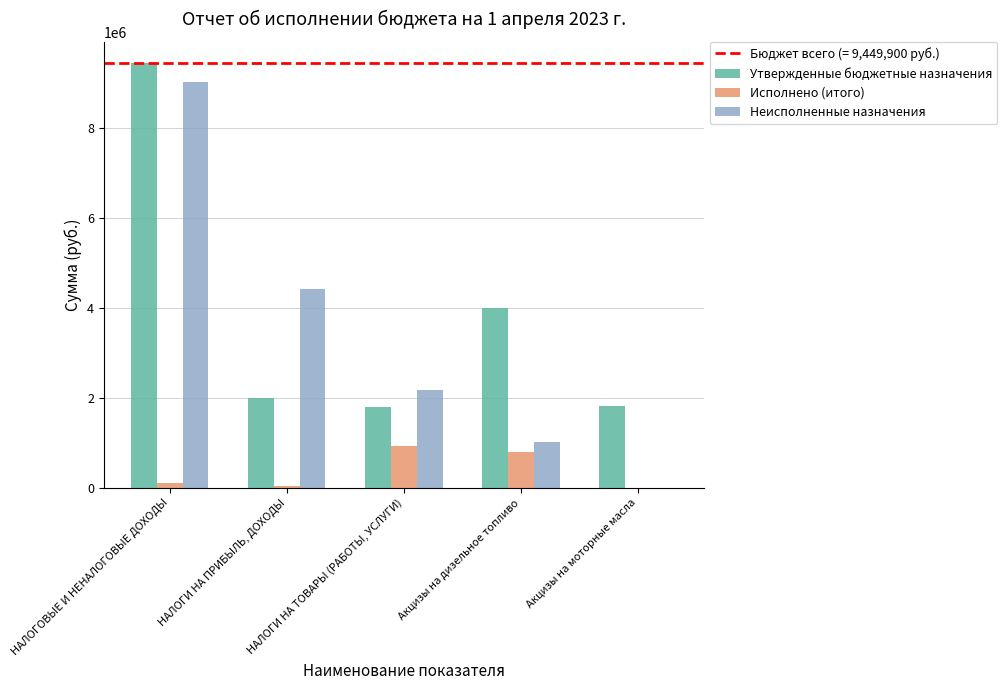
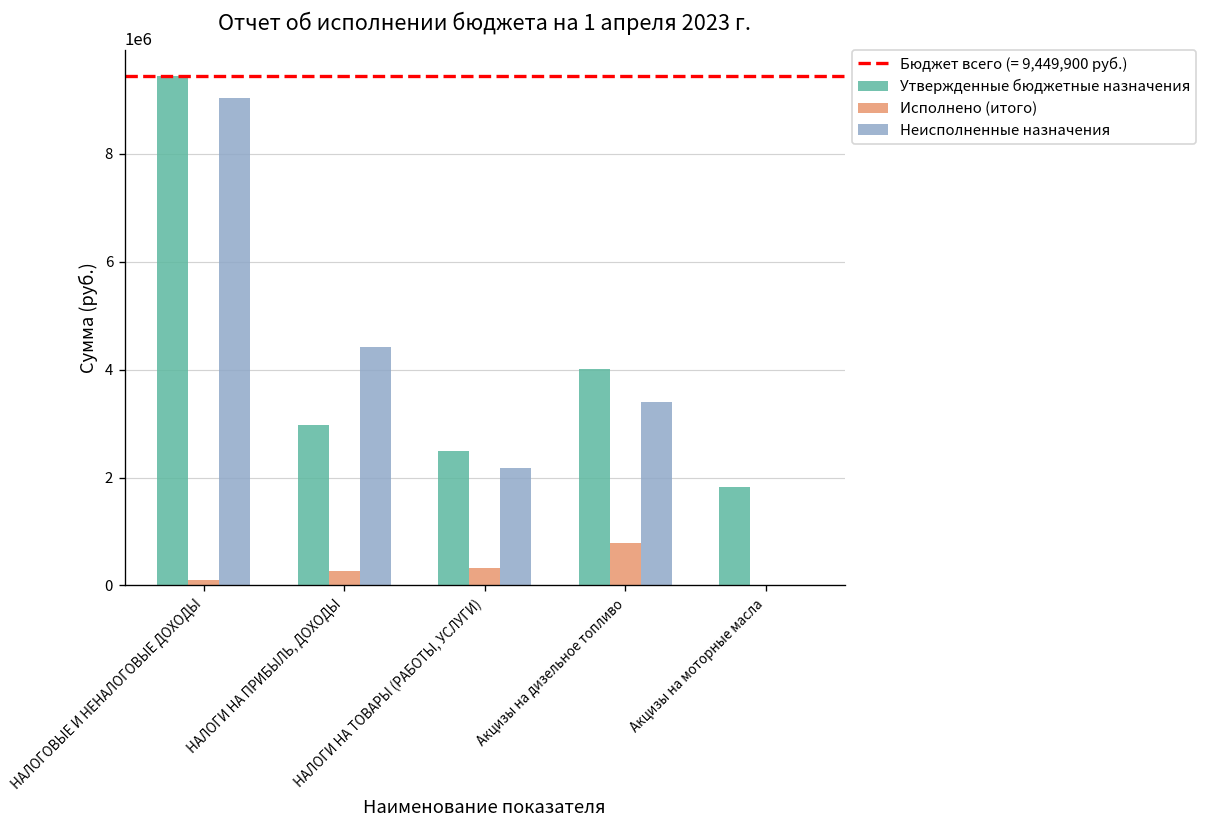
Утвержденные бюджетные назначения, НАЛОГИ НА ПРИБЫЛЬ, ДОХОДЫ: 2000000 -> 3000000
Исполнено (итого), НАЛОГИ НА ПРИБЫЛЬ, ДОХОДЫ: 0 -> 300000
Утвержденные бюджетные назначения, НАЛОГИ НА ТОВАРЫ (РАБОТЫ, УСЛУГИ): 1800000 -> 2500000
Исполнено (итого), НАЛОГИ НА ТОВАРЫ (РАБОТЫ, УСЛУГИ): 900000 -> 300000
Неисполненные назначения, Акцизы на дизельное топливо: 1000000 -> 3400000
